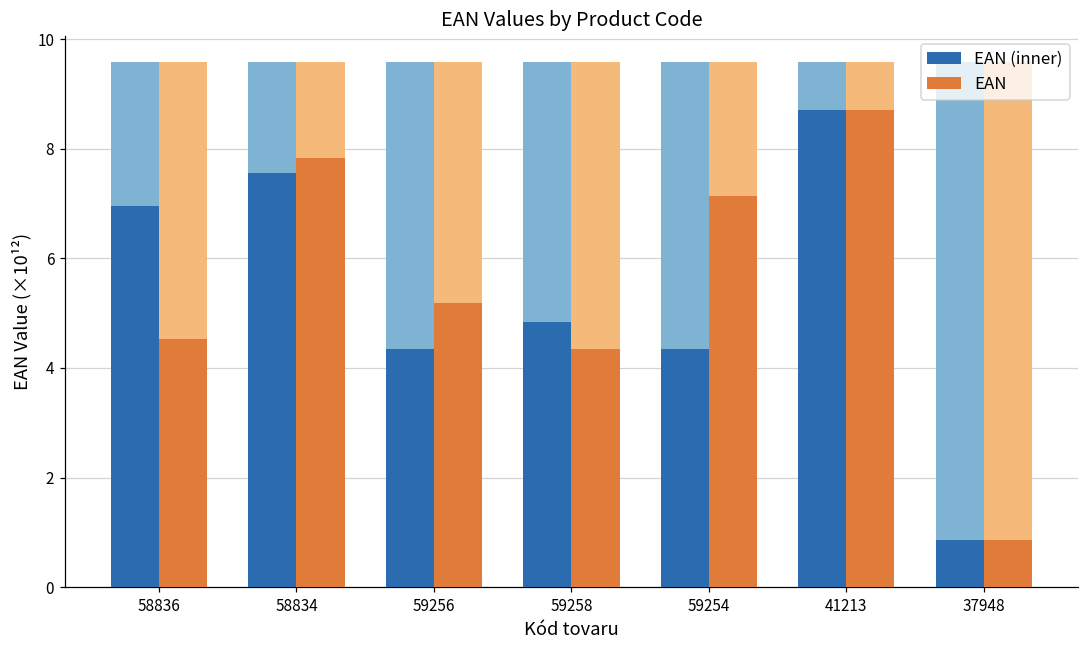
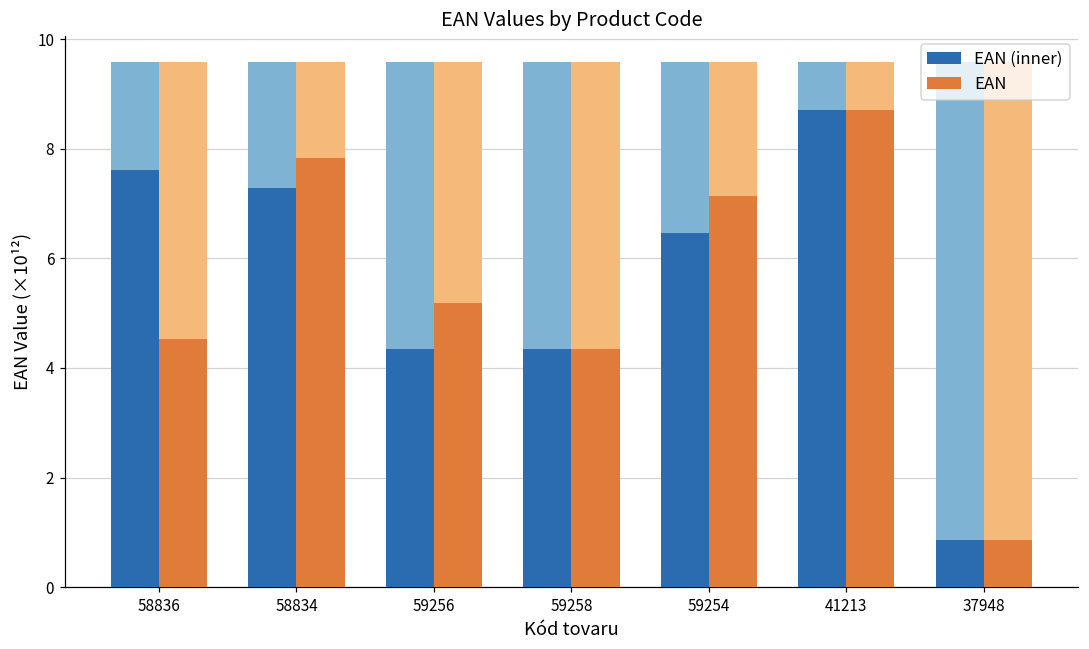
EAN (inner), 58836: 7.0 -> 7.6
EAN (inner), 58834: 7.6 -> 7.3
EAN (inner), 59258: 4.8 -> 4.3
EAN (inner), 59254: 4.3 -> 6.5
